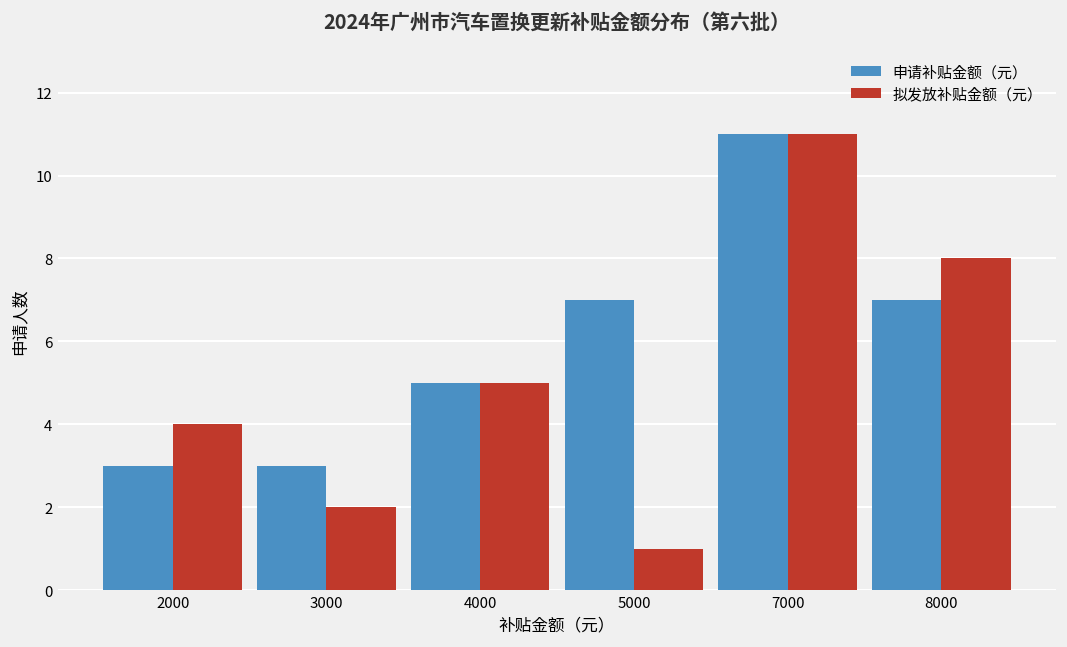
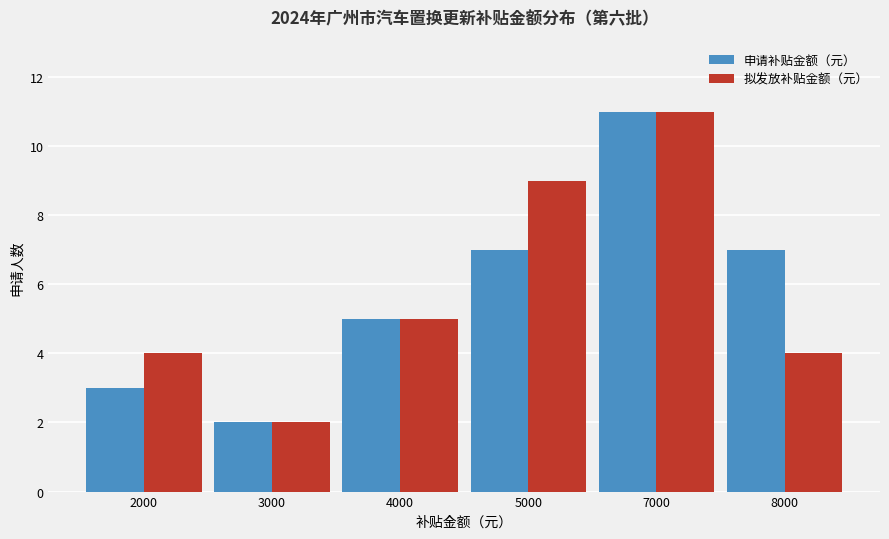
申请补贴金额（元）, 3000: 3 -> 2
拟发放补贴金额（元）, 5000: 1 -> 9
拟发放补贴金额（元）, 8000: 8 -> 4
